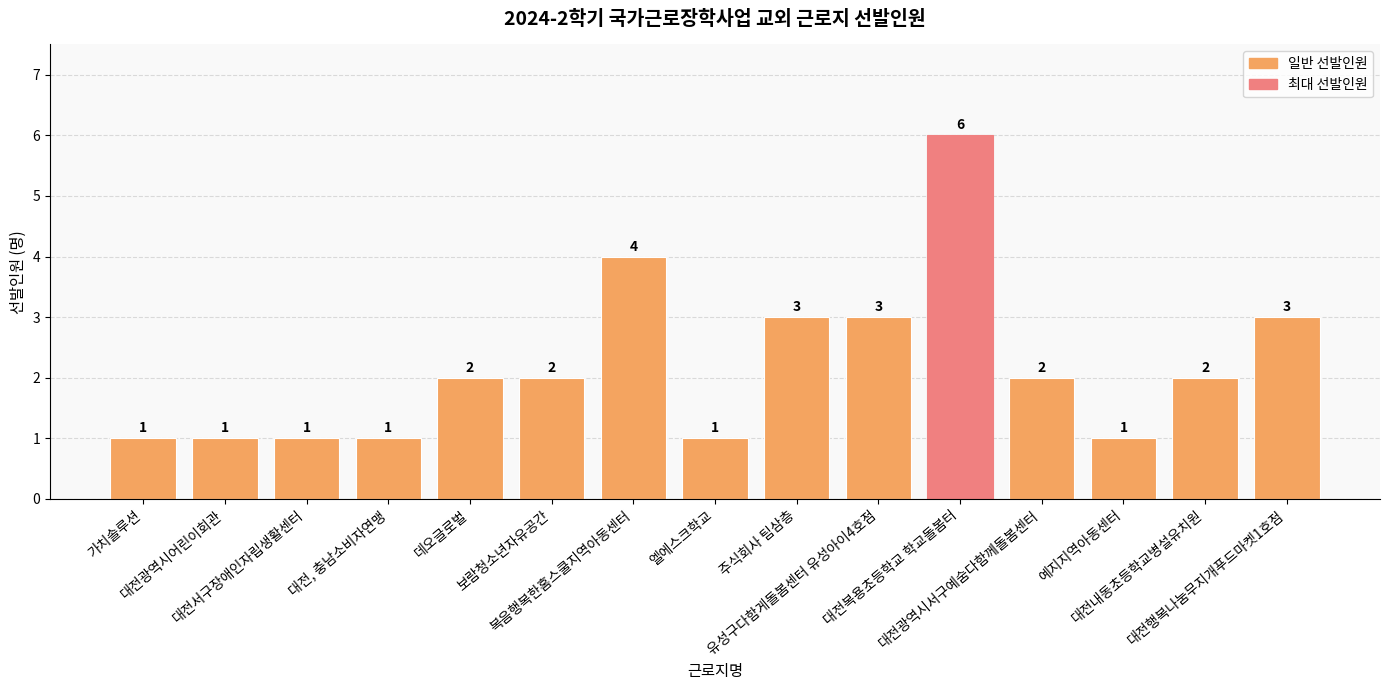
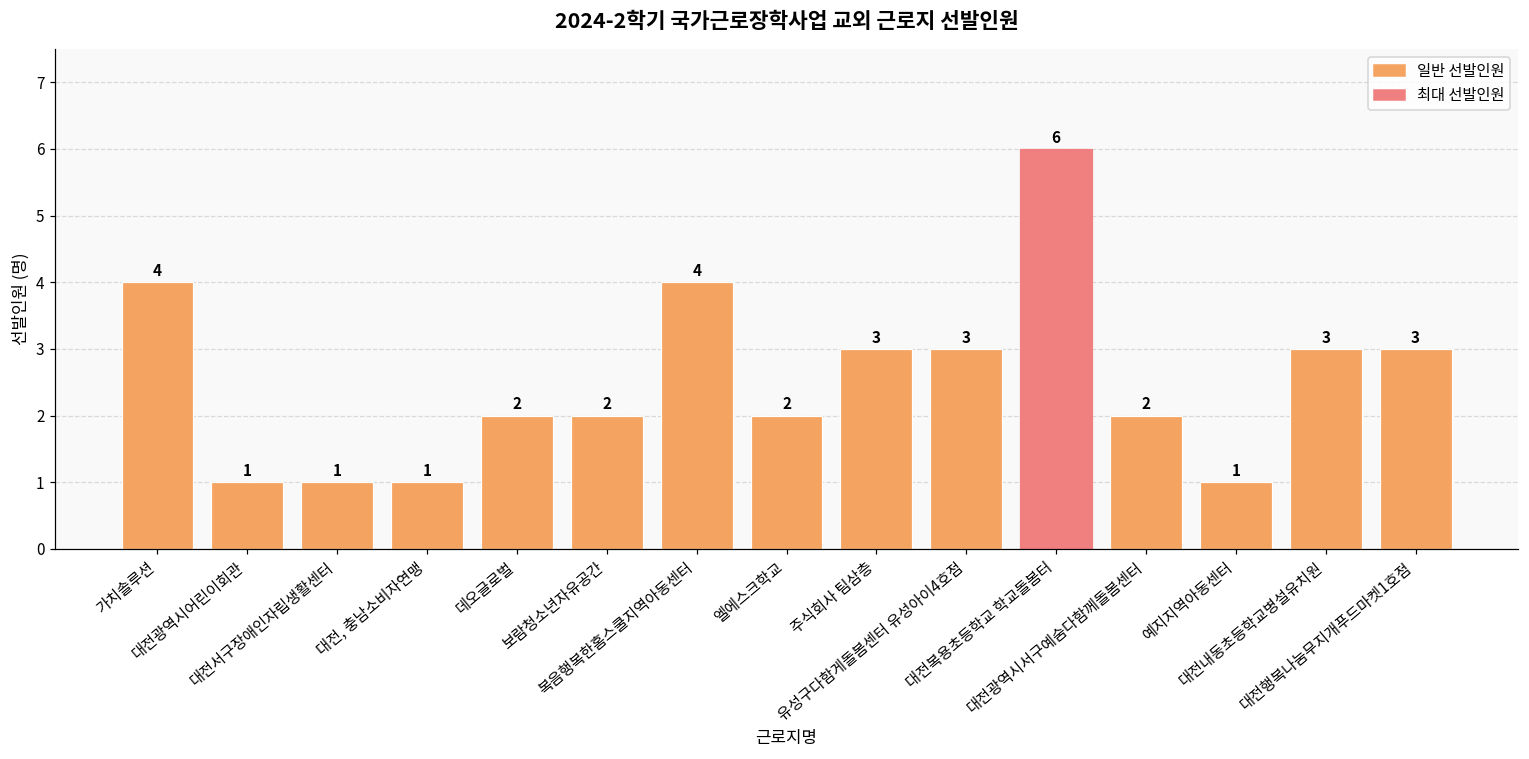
가치솔루션: 1 -> 4
엘에스크학교: 1 -> 2
대전내동초등학교병설유치원: 2 -> 3
